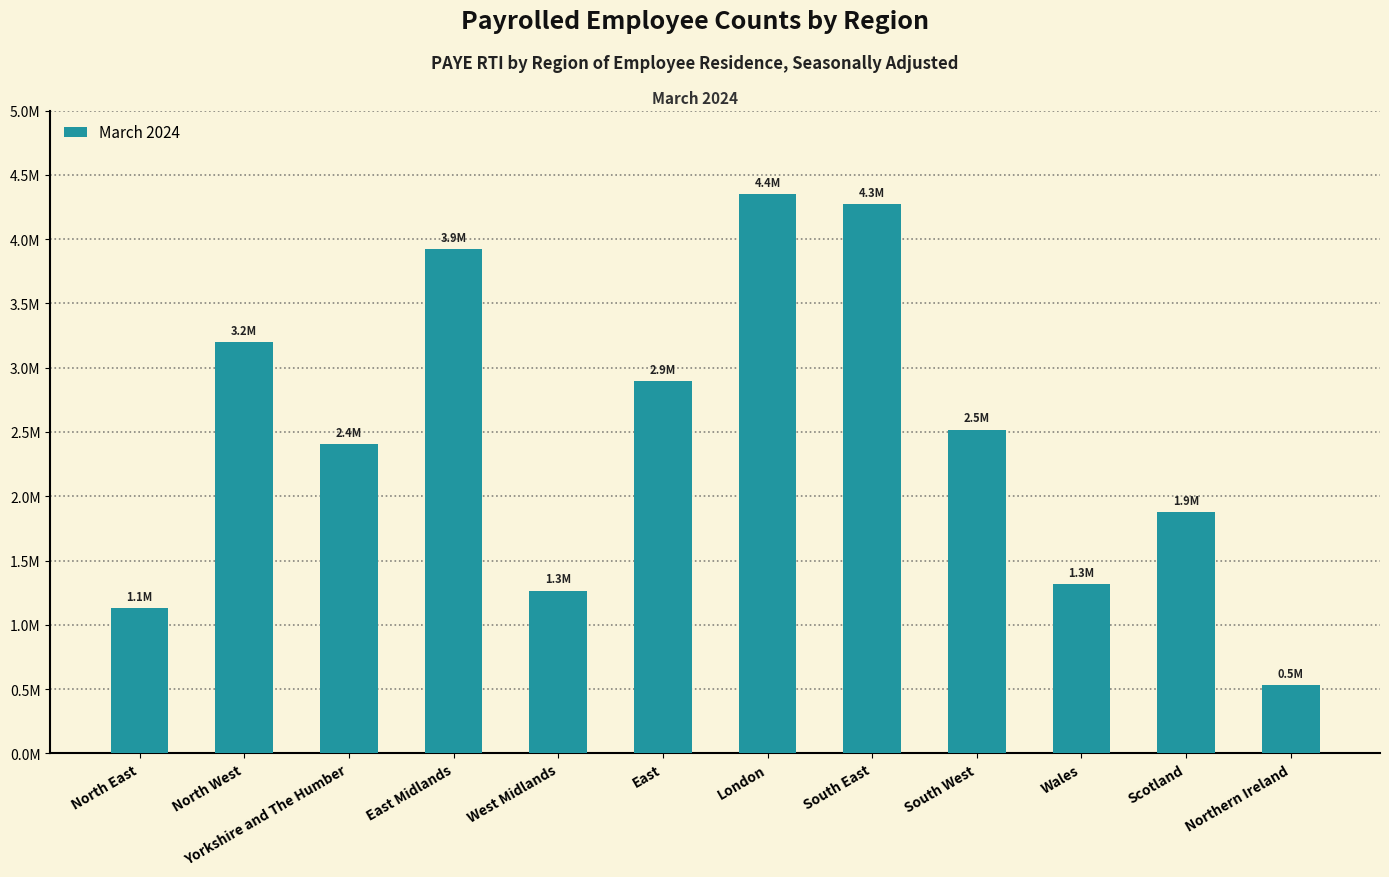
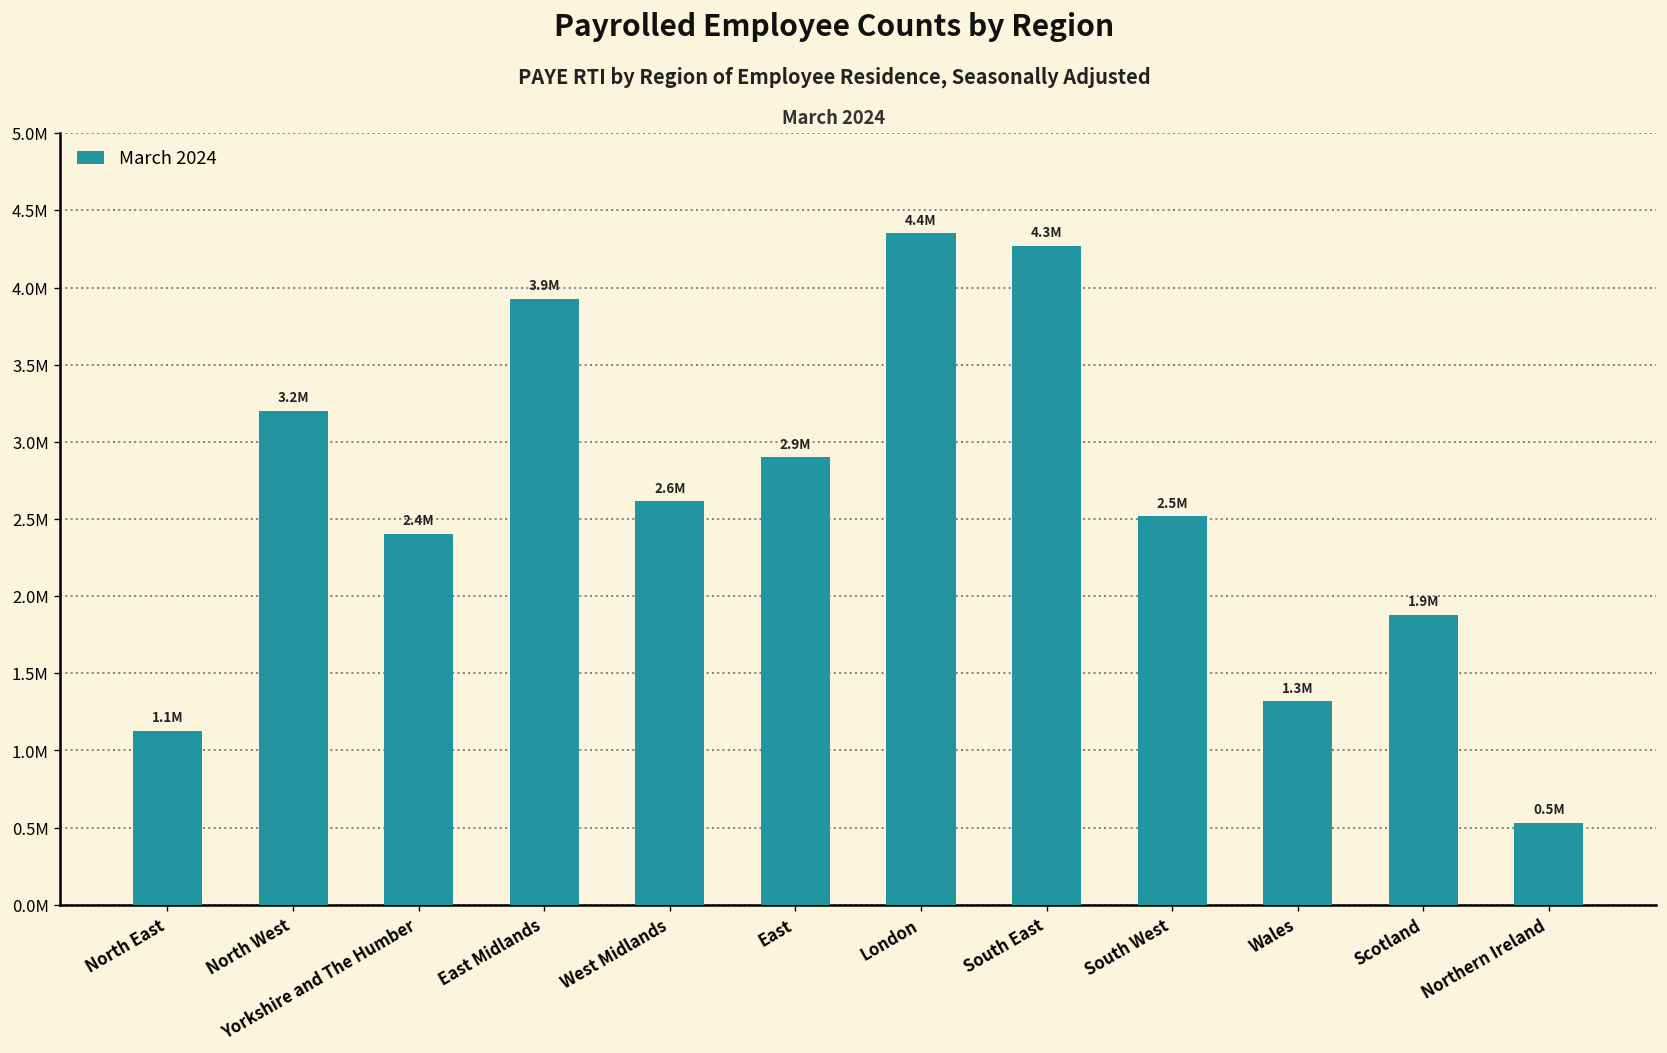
West Midlands: 1.3M -> 2.6M
